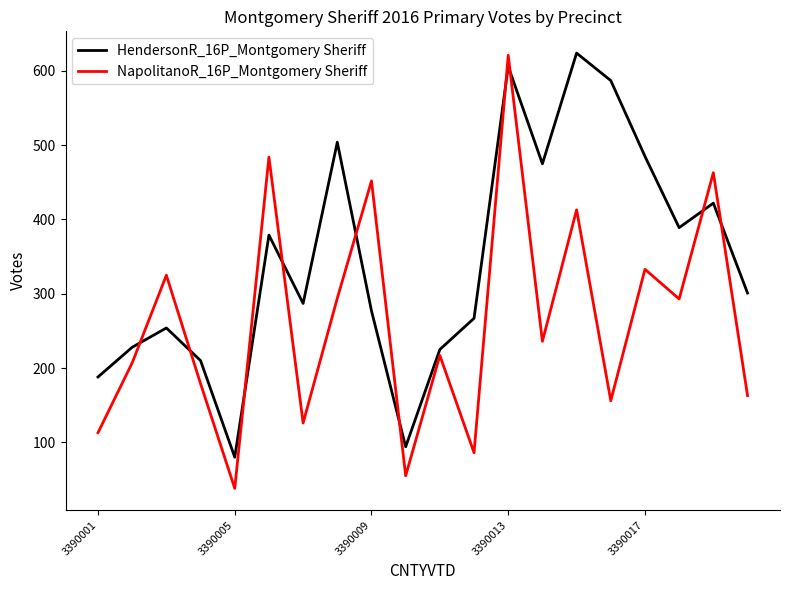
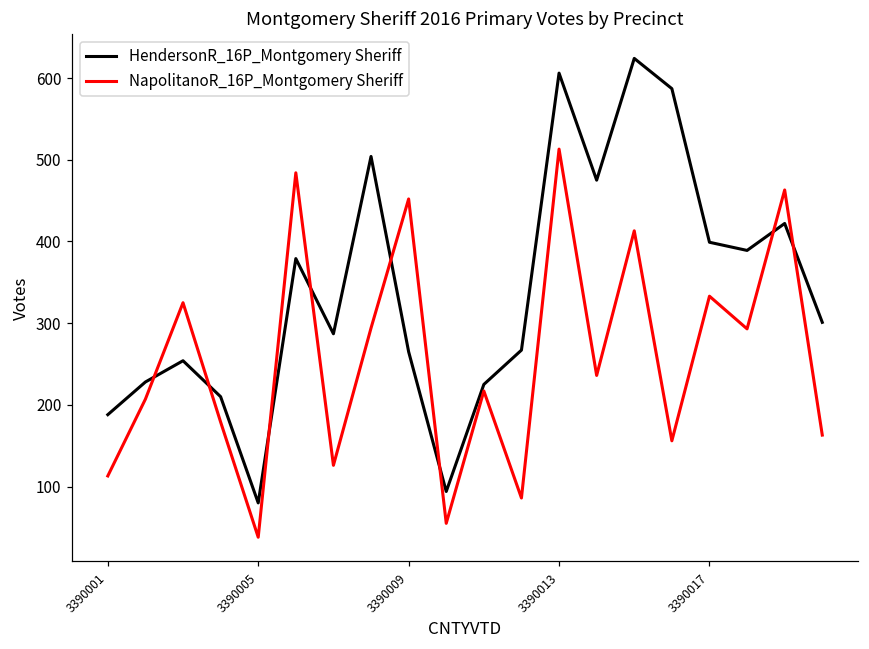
HendersonR_16P_Montgomery Sheriff, 3390009: 280 -> 270
NapolitanoR_16P_Montgomery Sheriff, 3390013: 620 -> 510
HendersonR_16P_Montgomery Sheriff, 3390017: 490 -> 400
